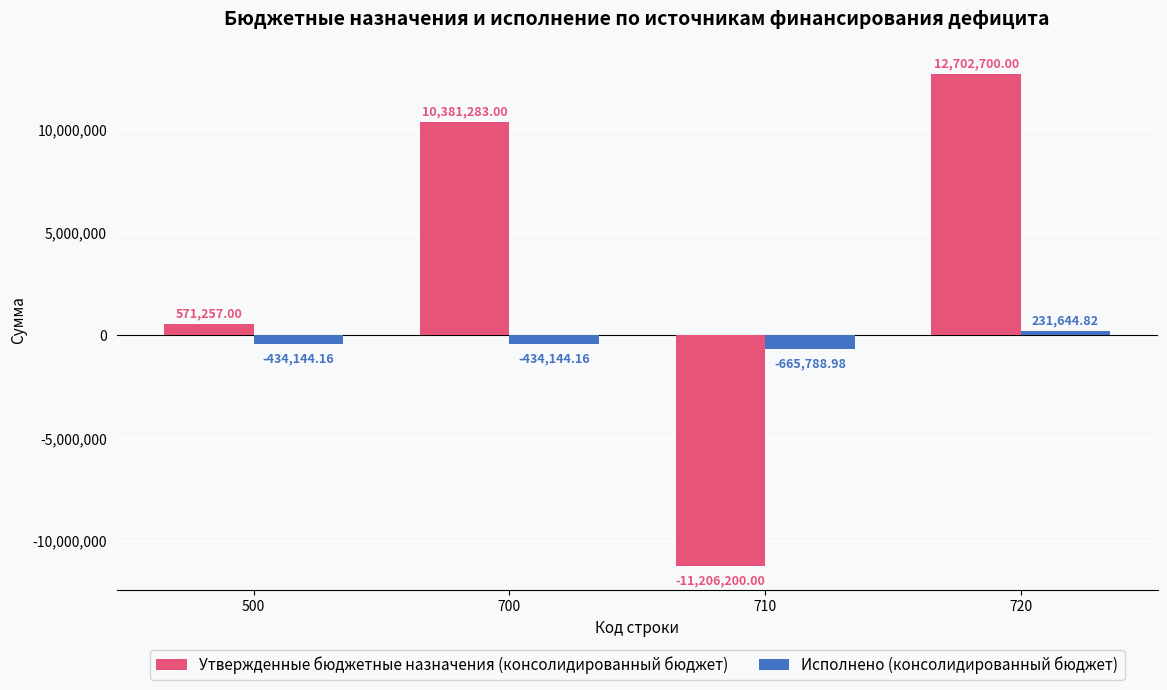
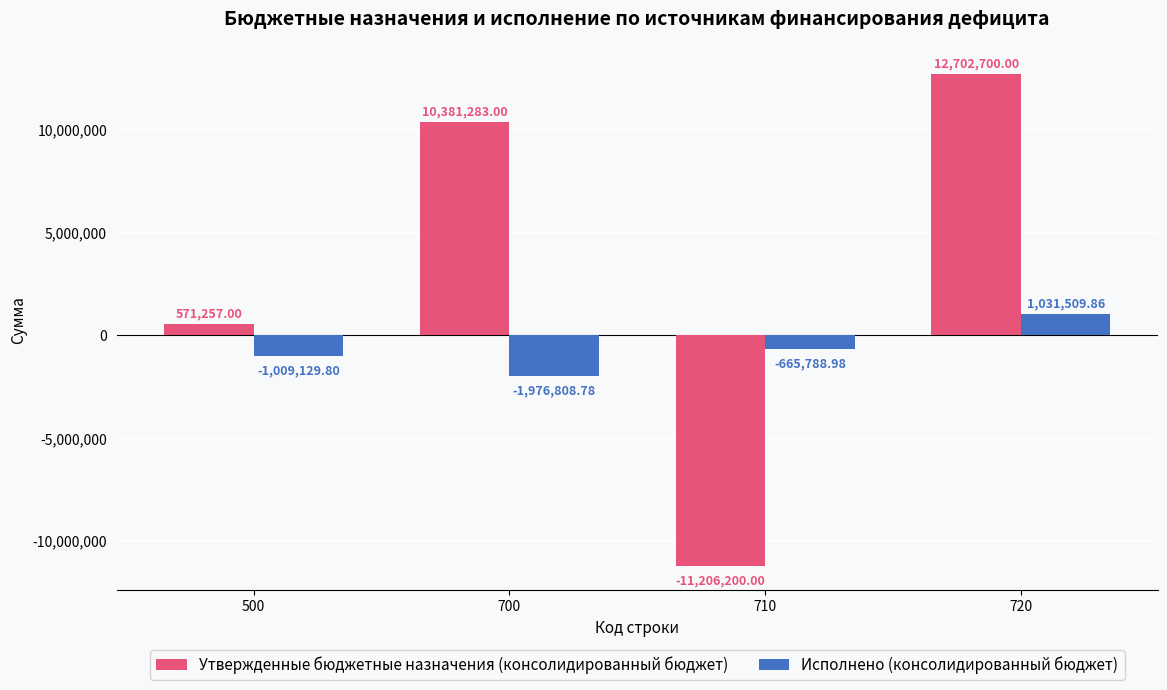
Исполнено (консолидированный бюджет), 500: -434,144.16 -> -1,009,129.80
Исполнено (консолидированный бюджет), 700: -434,144.16 -> -1,976,808.78
Исполнено (консолидированный бюджет), 720: 231,644.82 -> 1,031,509.86
